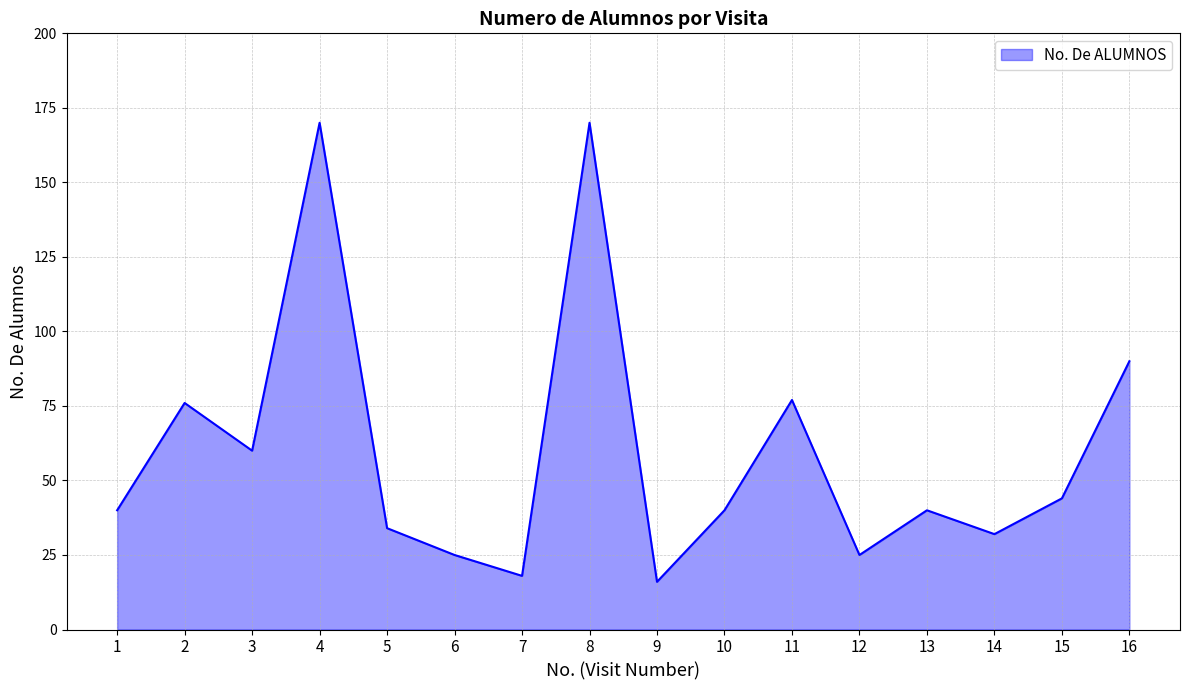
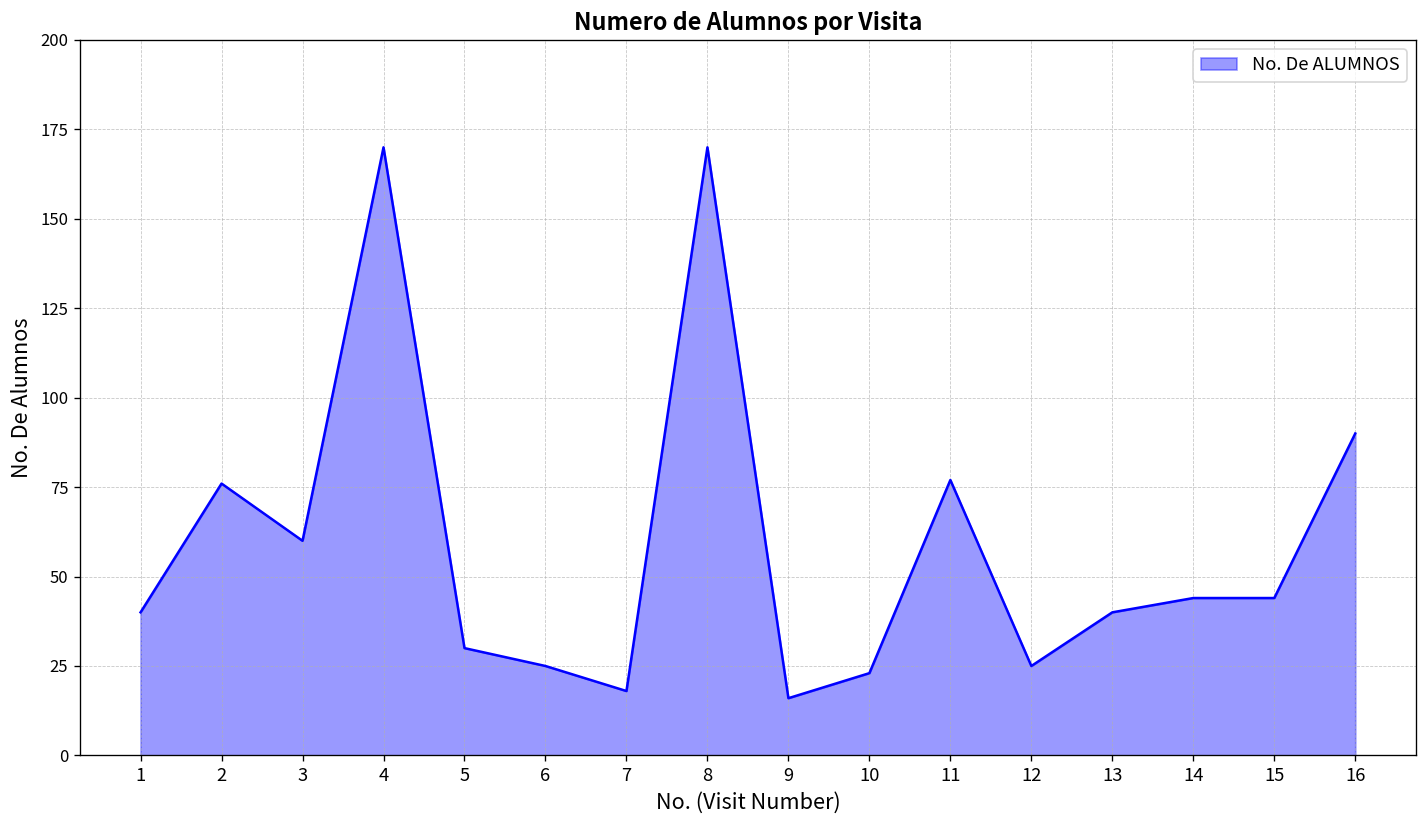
5: 34 -> 30
10: 40 -> 23
14: 32 -> 44
